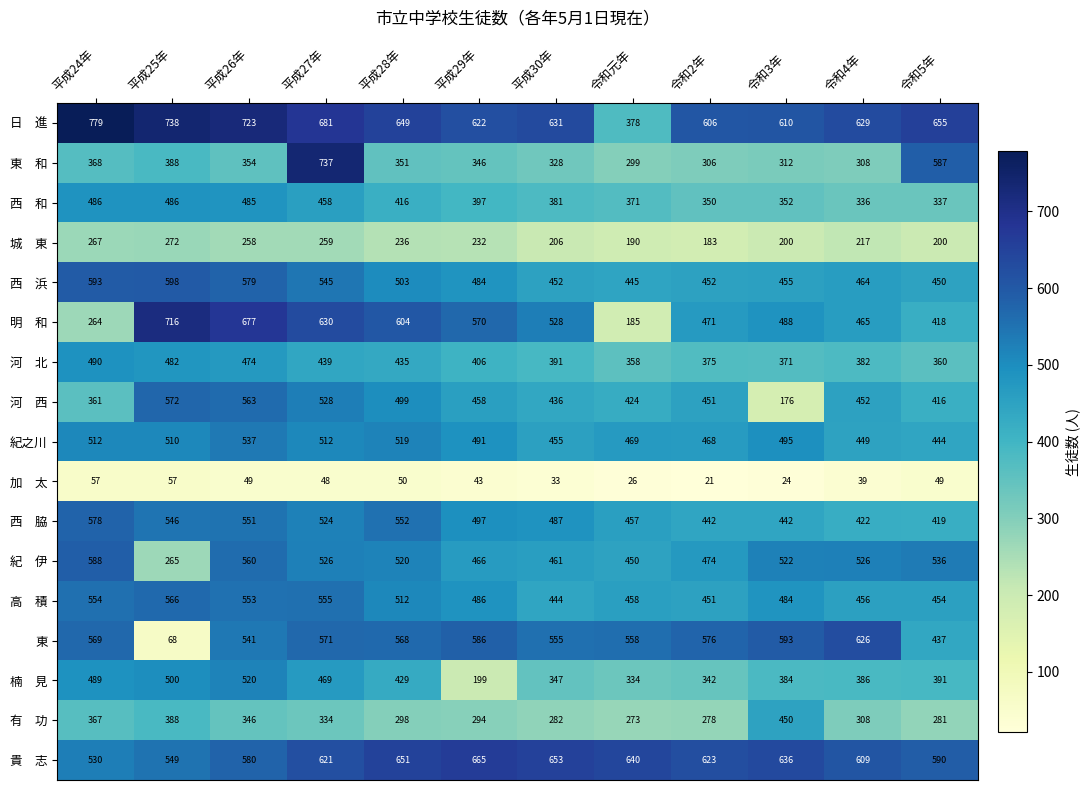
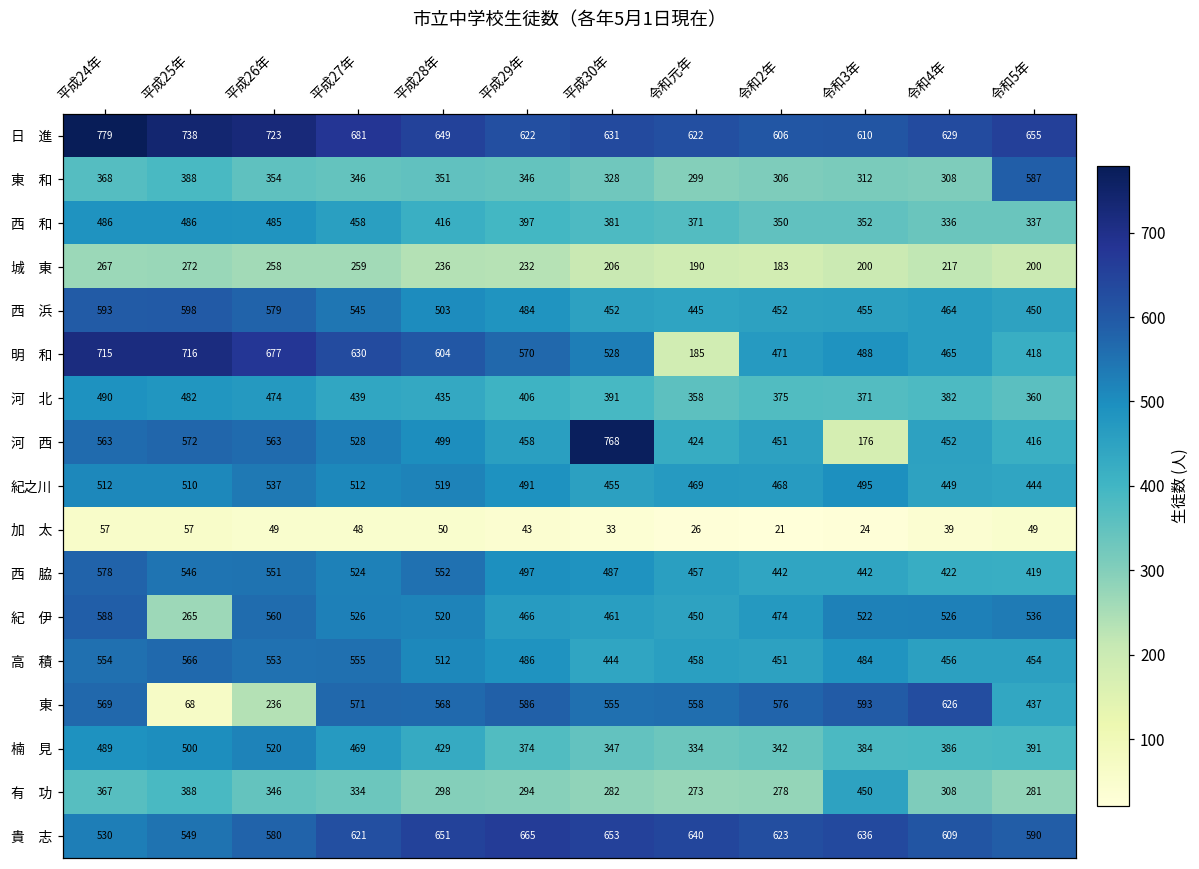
日 進, 令和元年: 378 -> 622
東 和, 平成27年: 737 -> 346
明 和, 平成24年: 264 -> 715
河 西, 平成24年: 361 -> 563
河 西, 平成30年: 436 -> 768
東, 平成26年: 541 -> 236
楠 見, 平成29年: 199 -> 374
